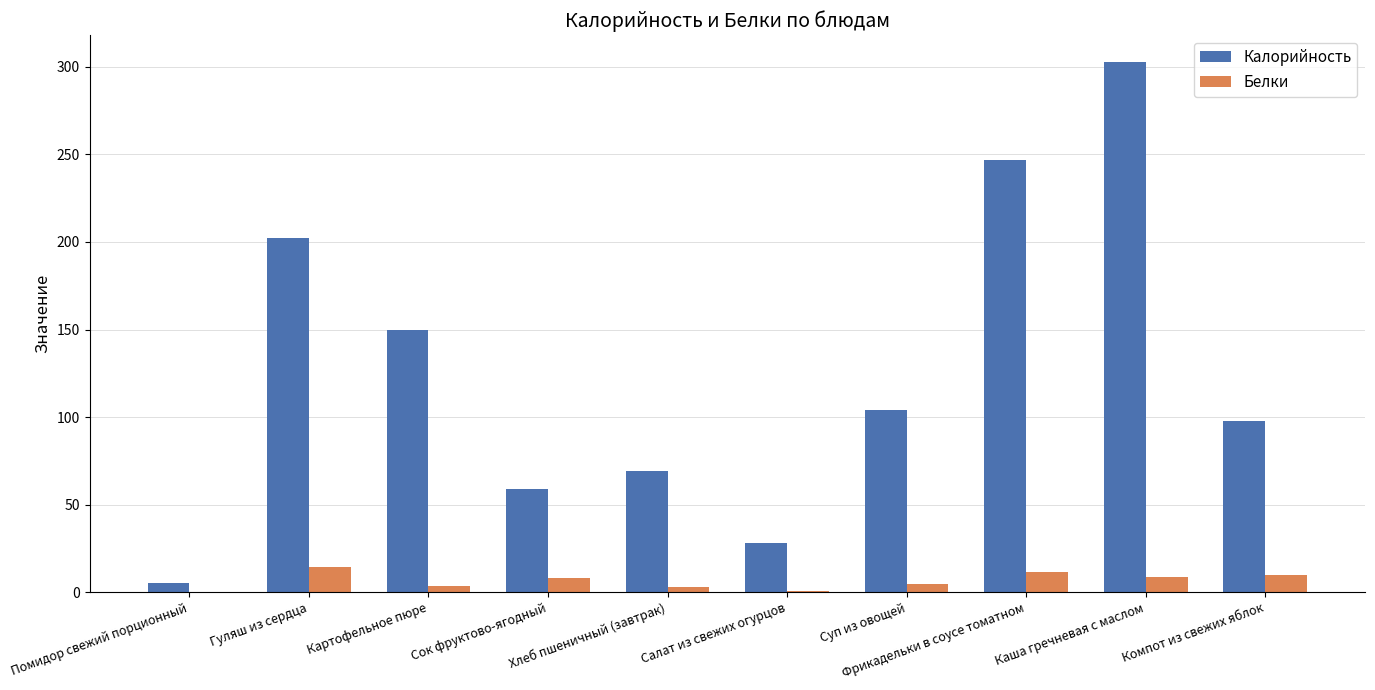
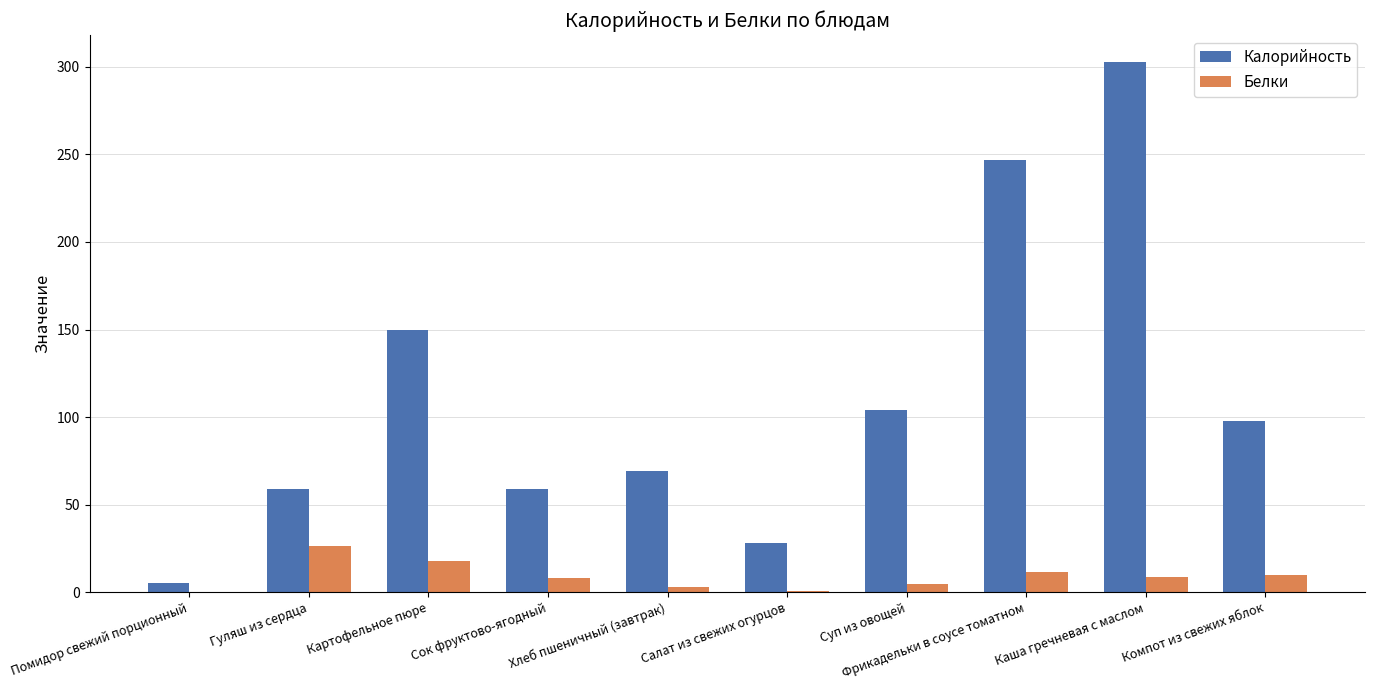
Калорийность, Гуляш из сердца: 202 -> 59
Белки, Гуляш из сердца: 14 -> 26
Белки, Картофельное пюре: 3 -> 18
